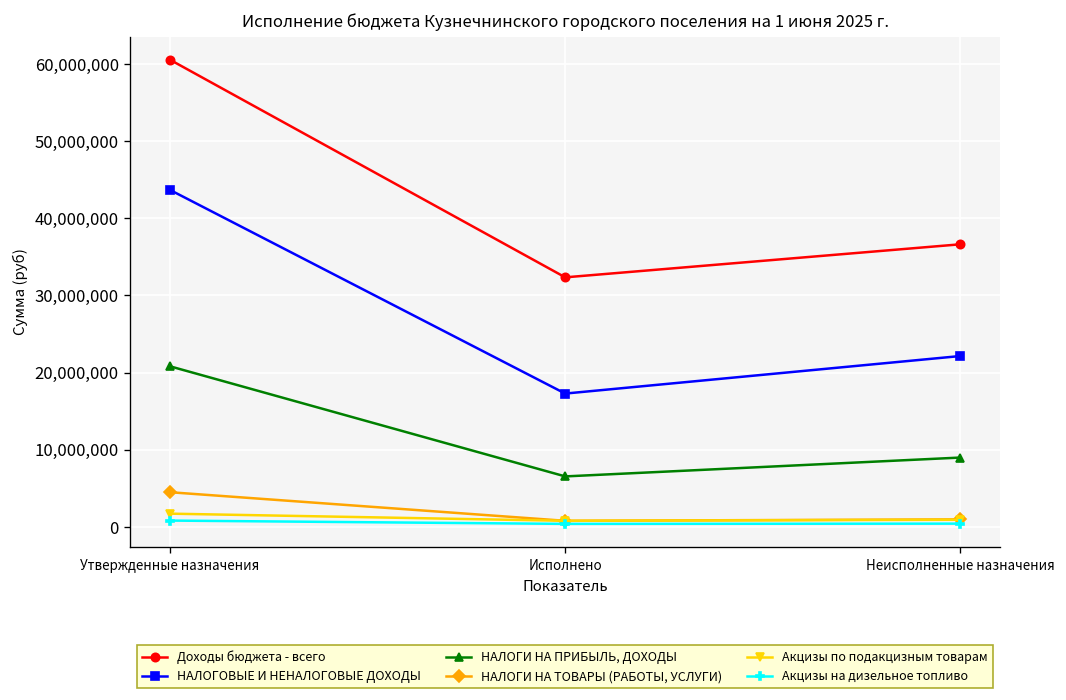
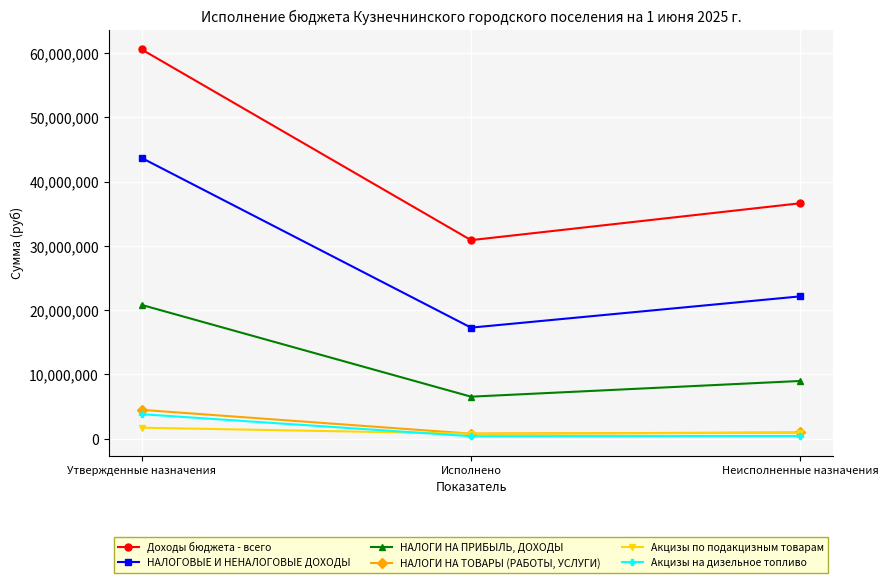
Акцизы на дизельное топливо, Утвержденные назначения: 1,000,000 -> 4,000,000
Доходы бюджета - всего, Исполнено: 32,000,000 -> 31,000,000
